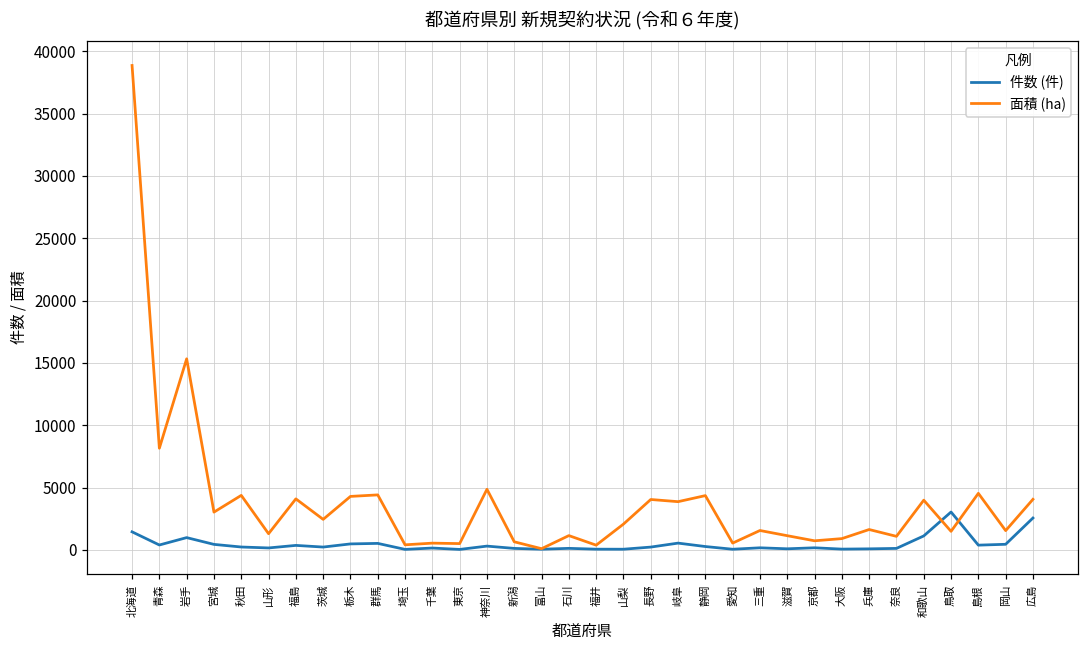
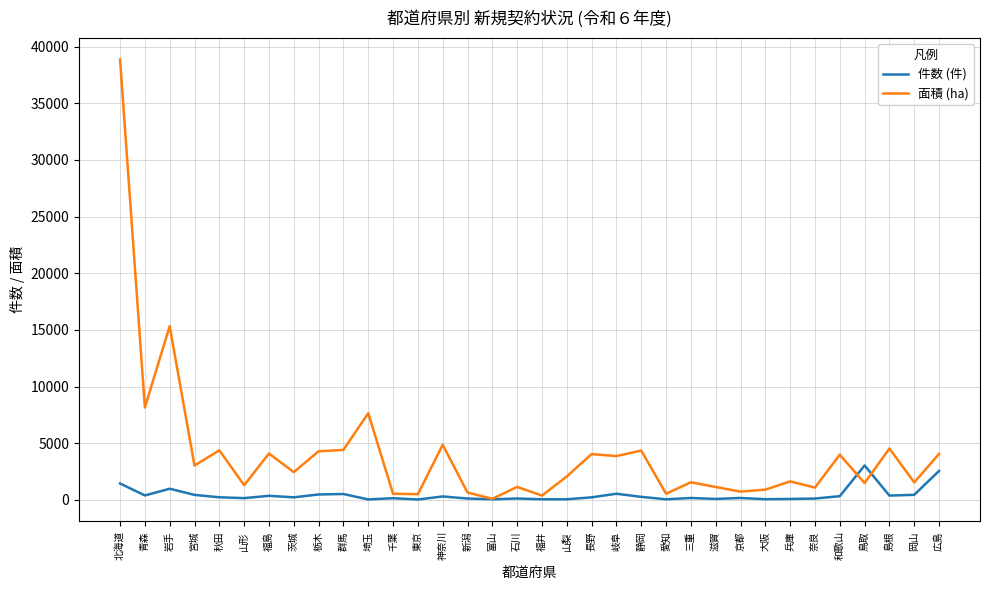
面積 (ha), 埼玉: 400 -> 7600
件数 (件), 和歌山: 1100 -> 300
